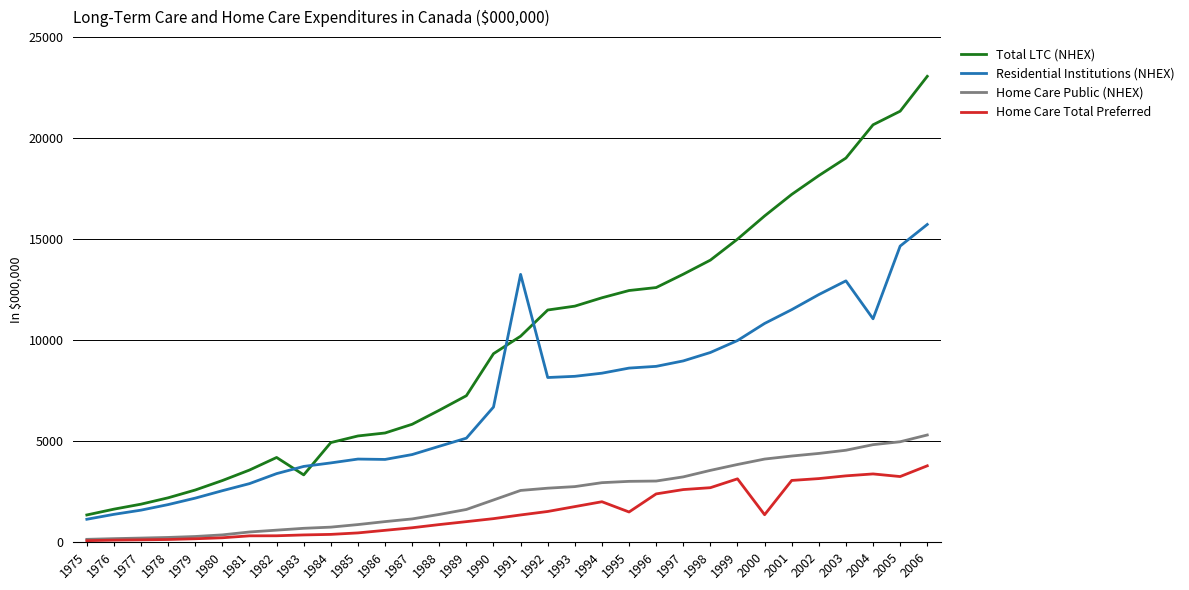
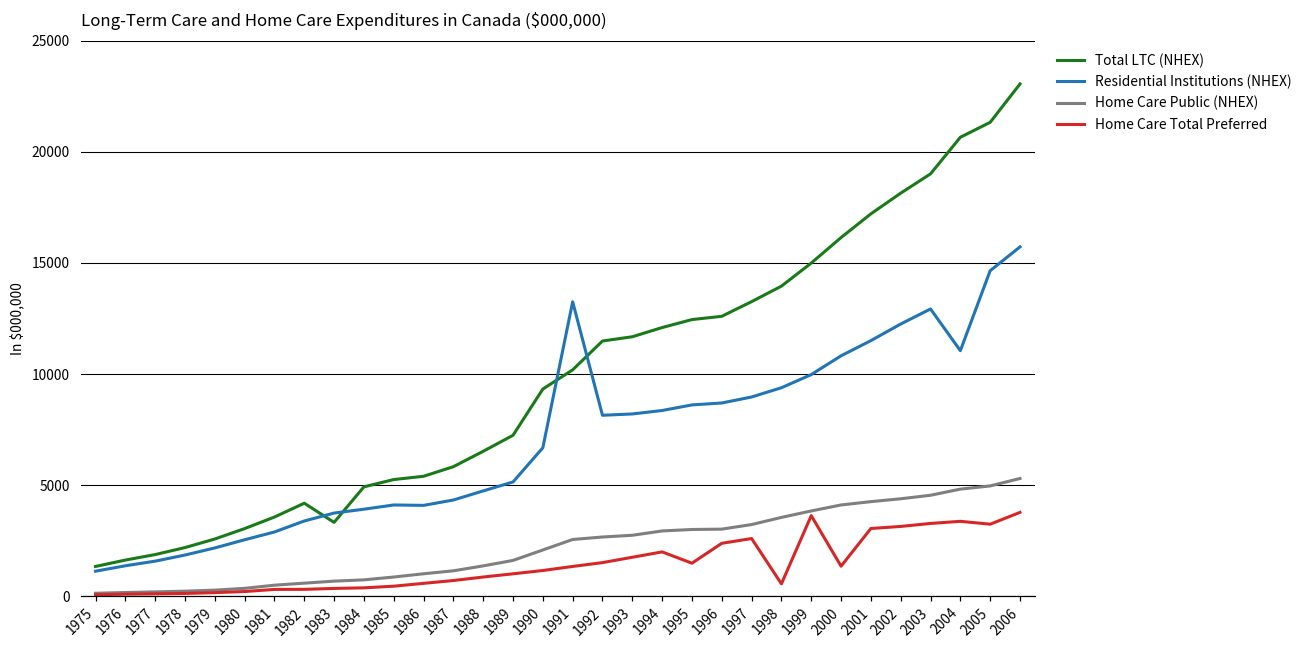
Home Care Total Preferred, 1998: 2700 -> 600
Home Care Total Preferred, 1999: 3100 -> 3600
